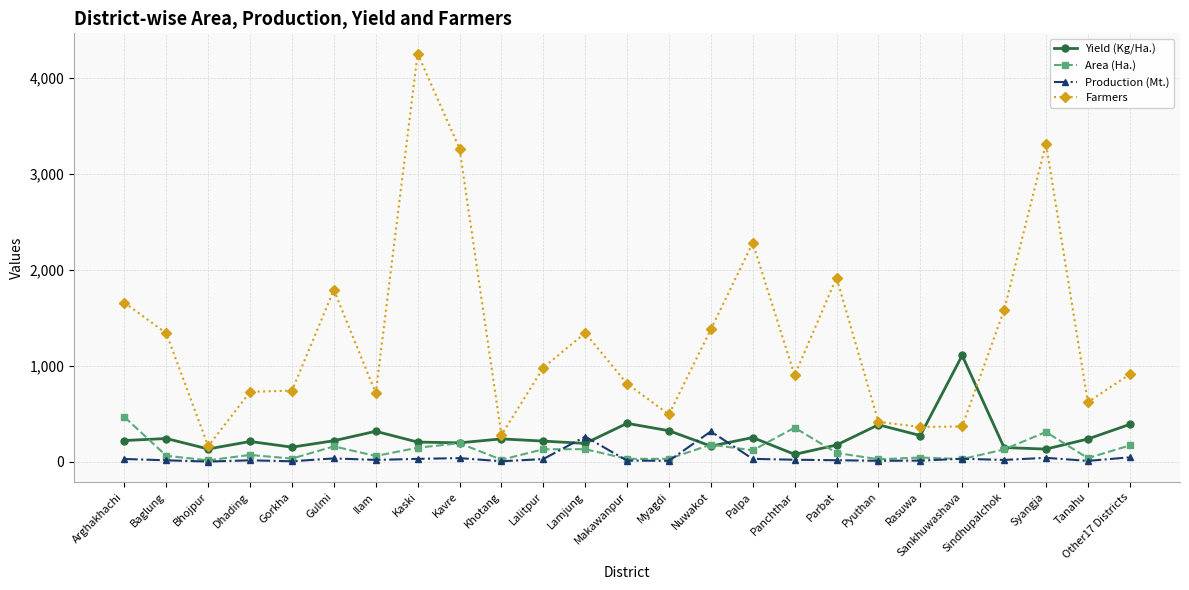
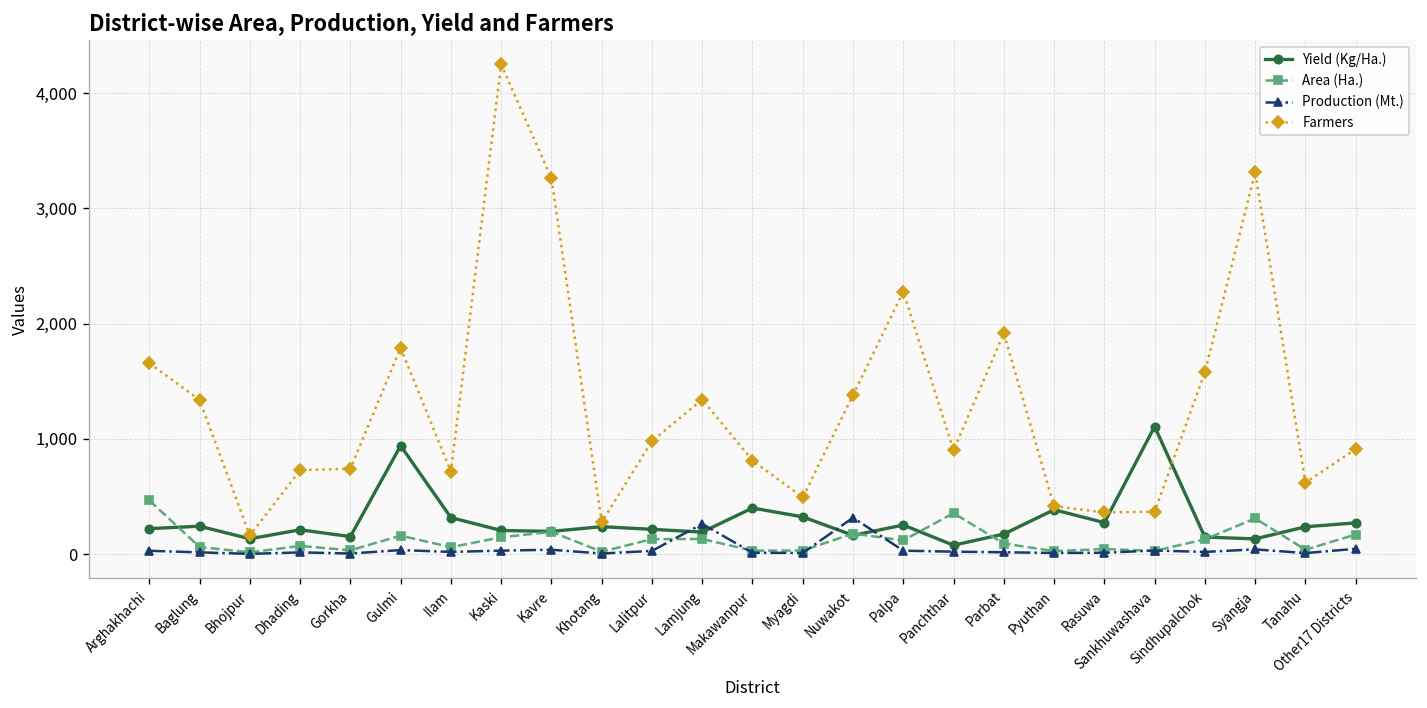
Yield (Kg/Ha.), Gulmi: 200 -> 900
Yield (Kg/Ha.), Other17 Districts: 400 -> 300
